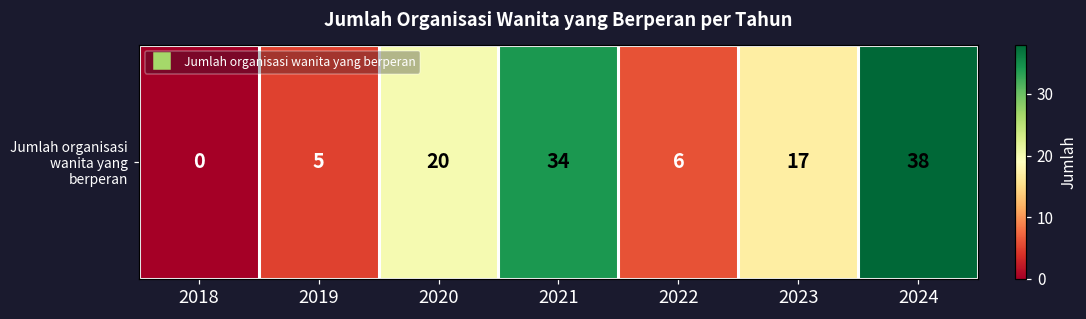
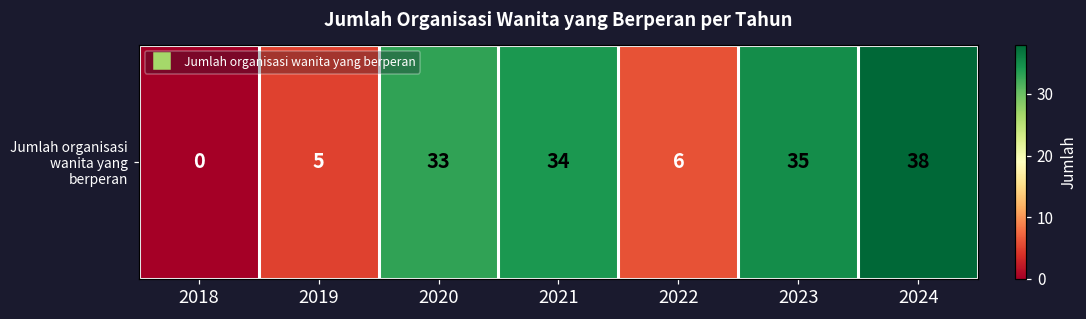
Jumlah organisasi wanita yang berperan, 2020: 20 -> 33
Jumlah organisasi wanita yang berperan, 2023: 17 -> 35
